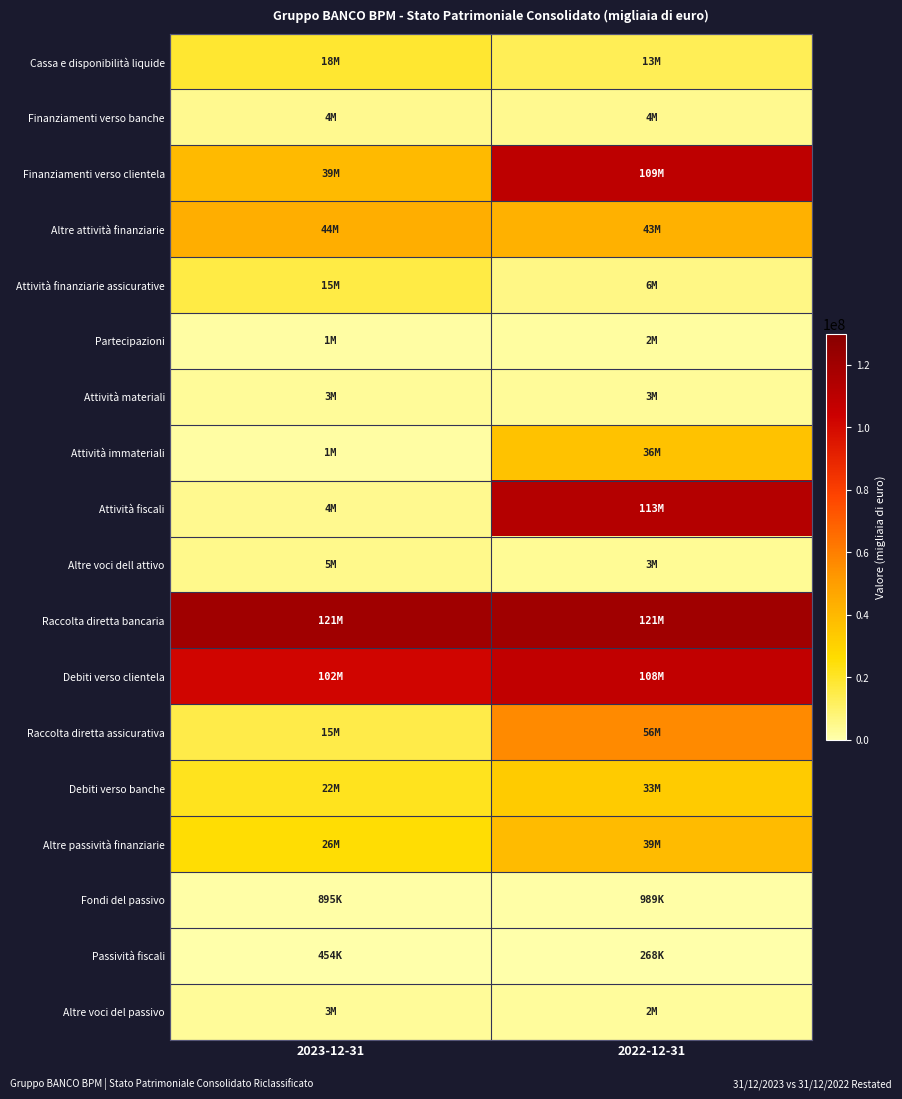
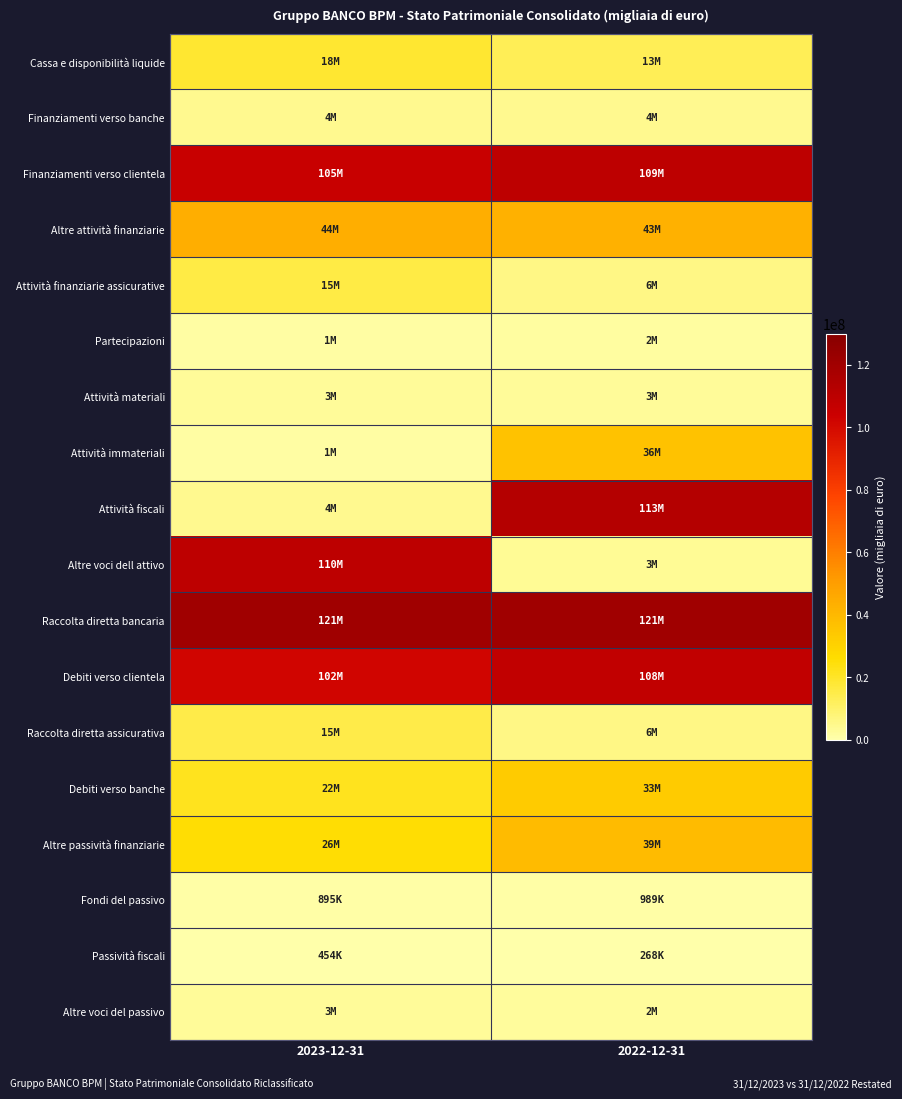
Finanziamenti verso clientela, 2023-12-31: 39M -> 105M
Altre voci dell attivo, 2023-12-31: 5M -> 110M
Raccolta diretta assicurativa, 2022-12-31: 56M -> 6M
